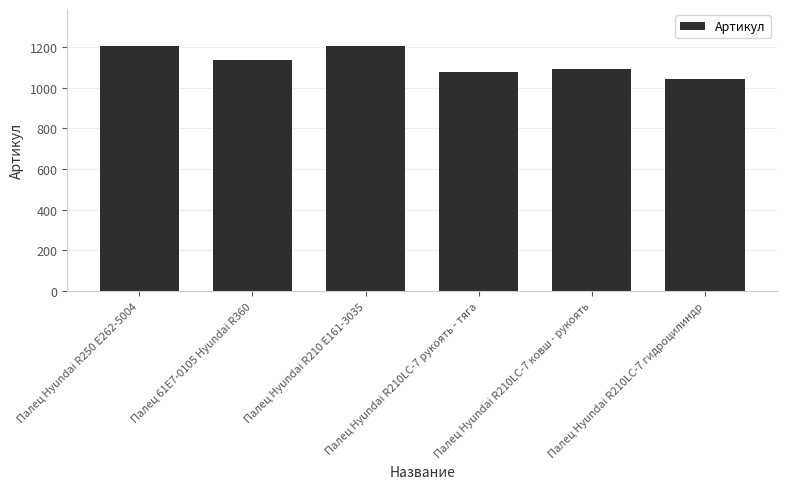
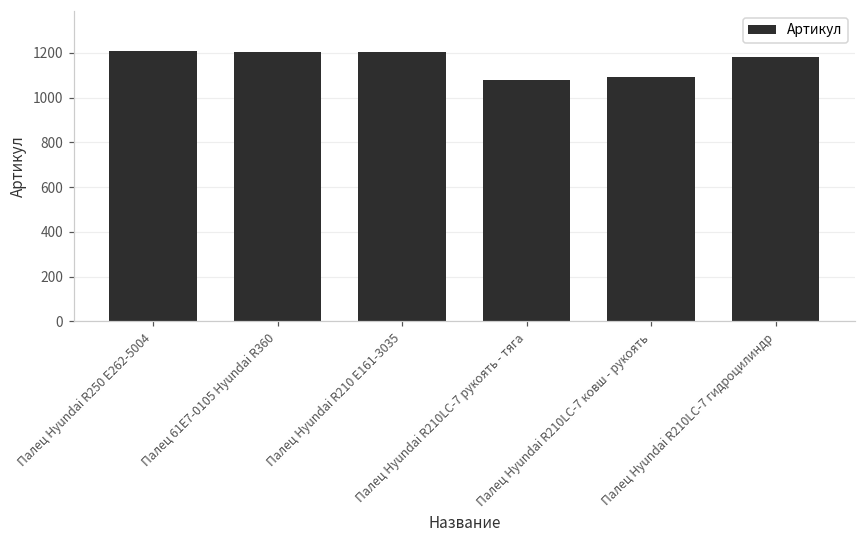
Палец 61E7-0105 Hyundai R360: 1140 -> 1200
Палец Hyundai R210LC-7 гидроцилиндр: 1050 -> 1180
